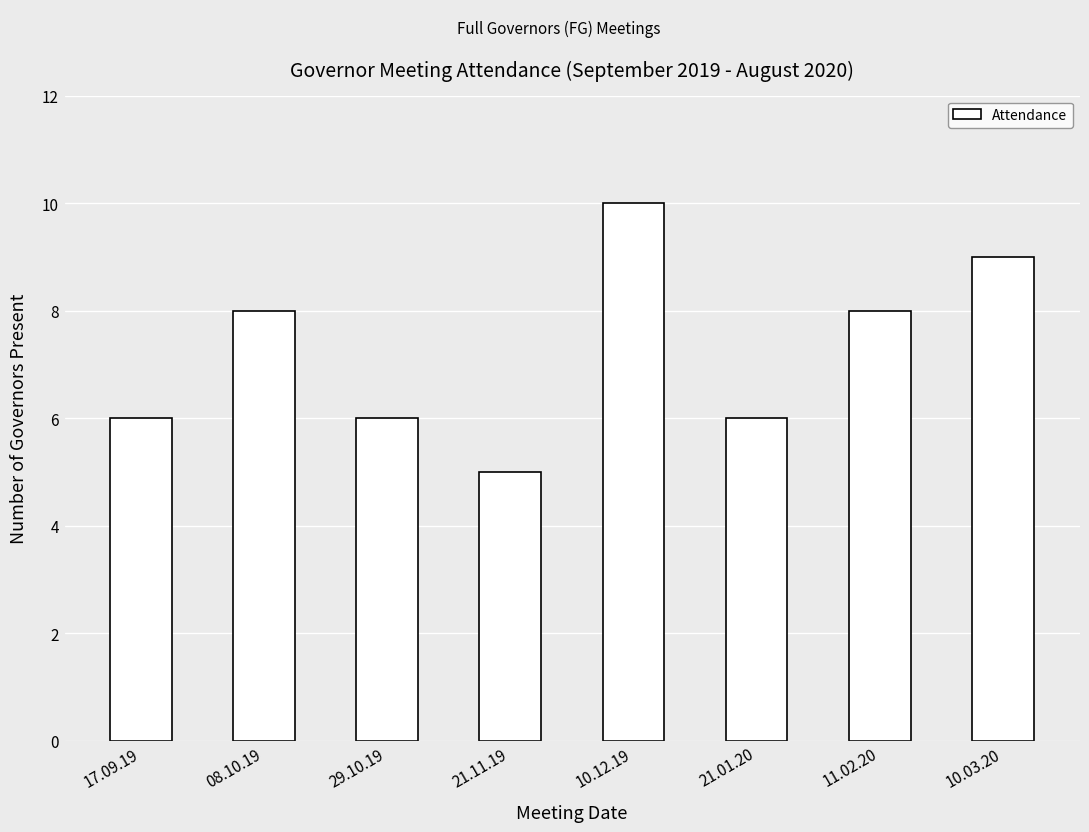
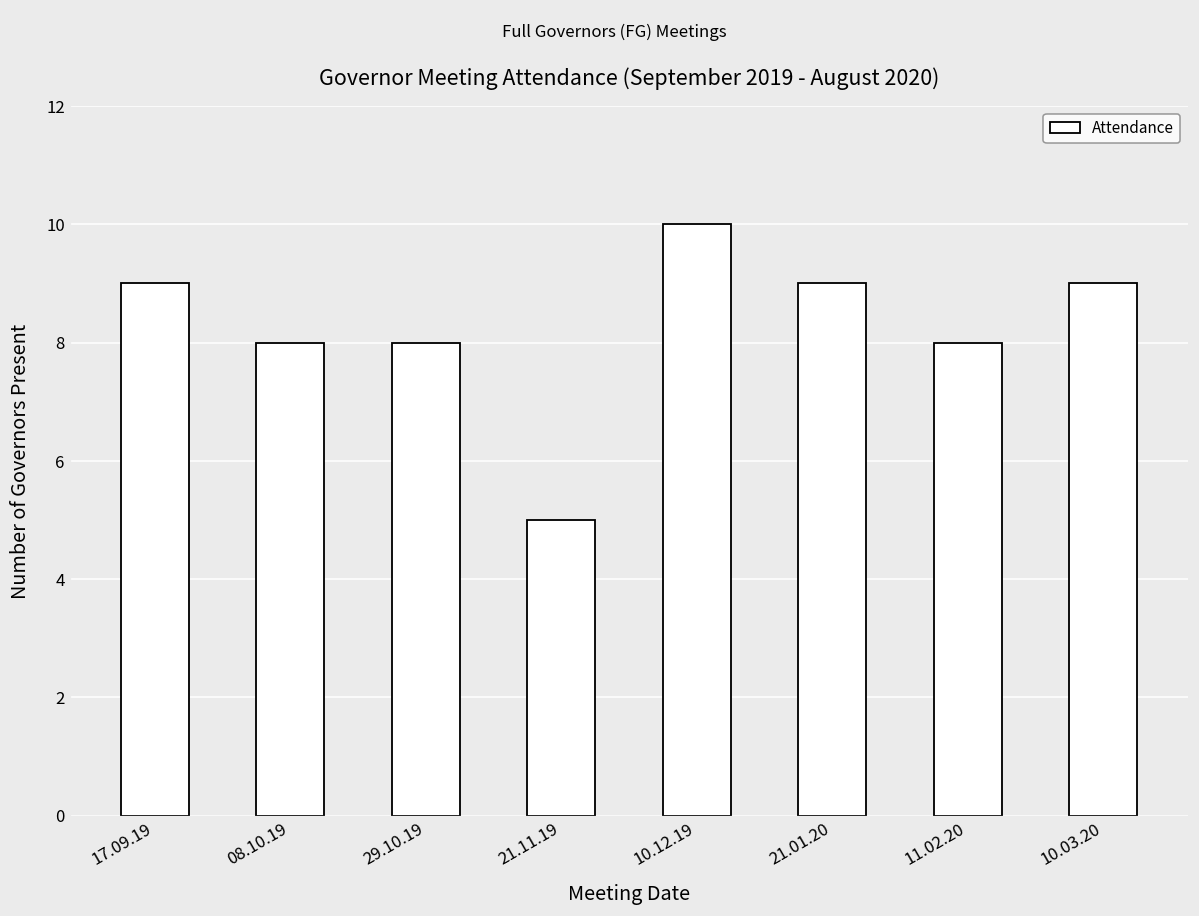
17.09.19: 6 -> 9
29.10.19: 6 -> 8
21.01.20: 6 -> 9
